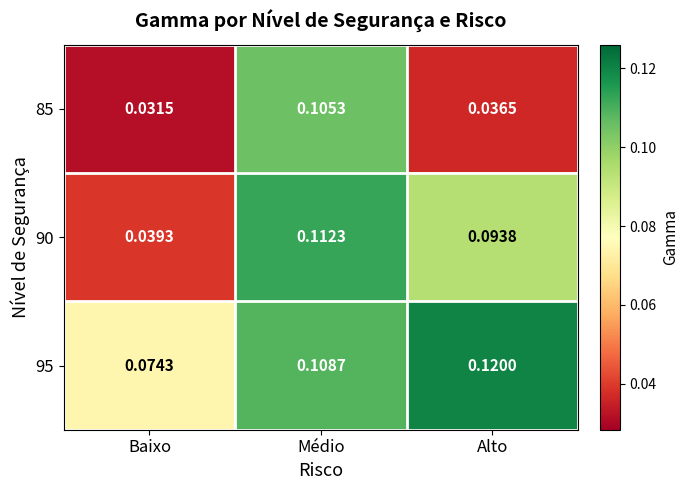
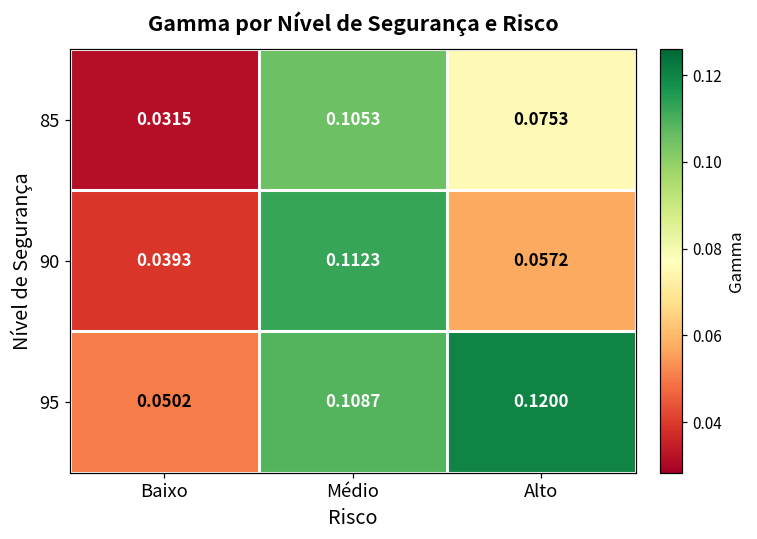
85, Alto: 0.0365 -> 0.0753
90, Alto: 0.0938 -> 0.0572
95, Baixo: 0.0743 -> 0.0502
